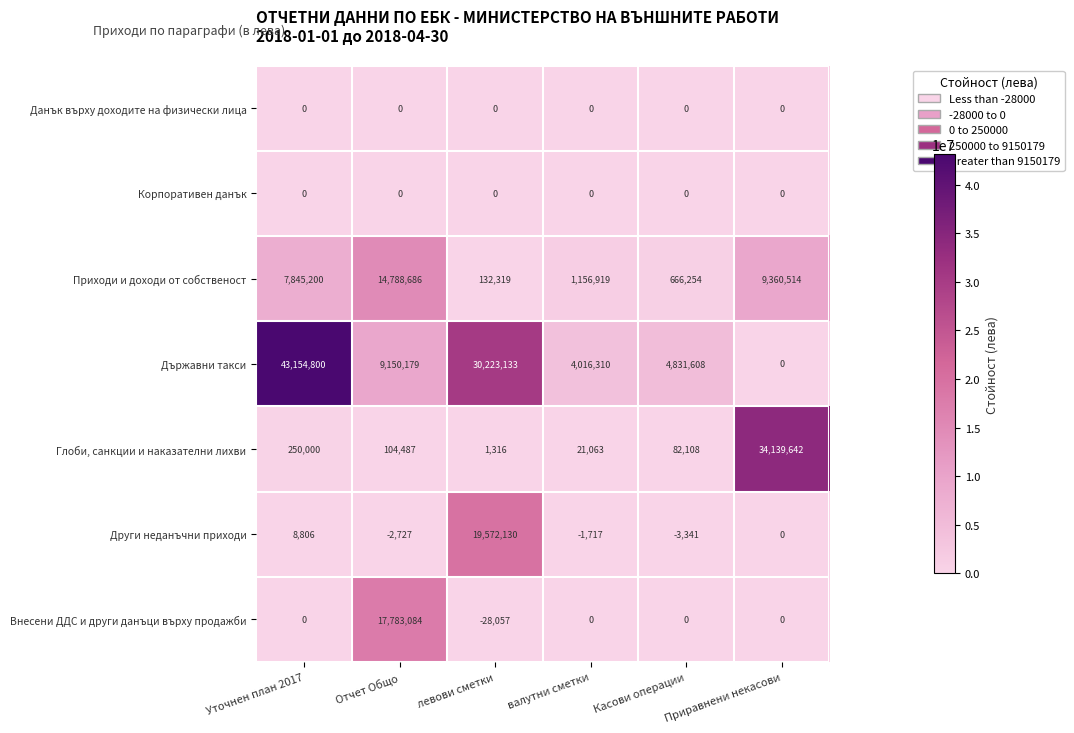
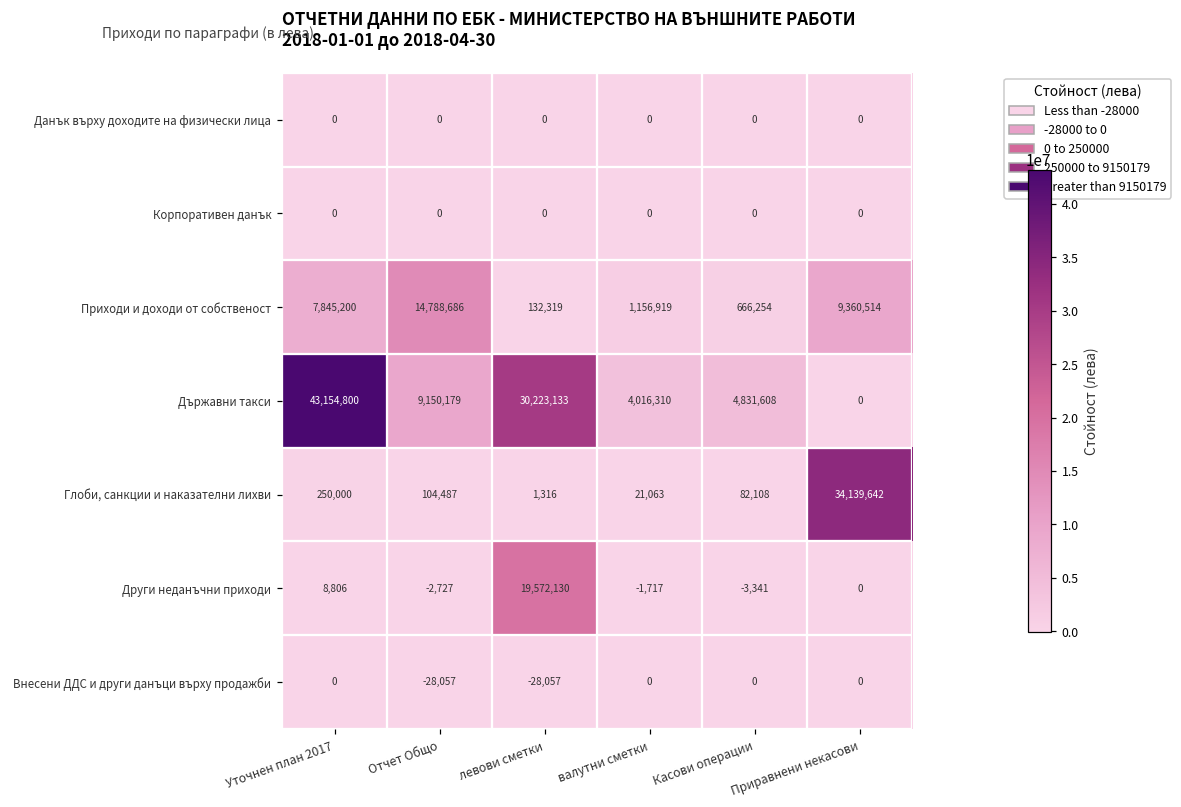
Внесени ДДС и други данъци върху продажби, Отчет Общо: 17,783,084 -> -28,057
